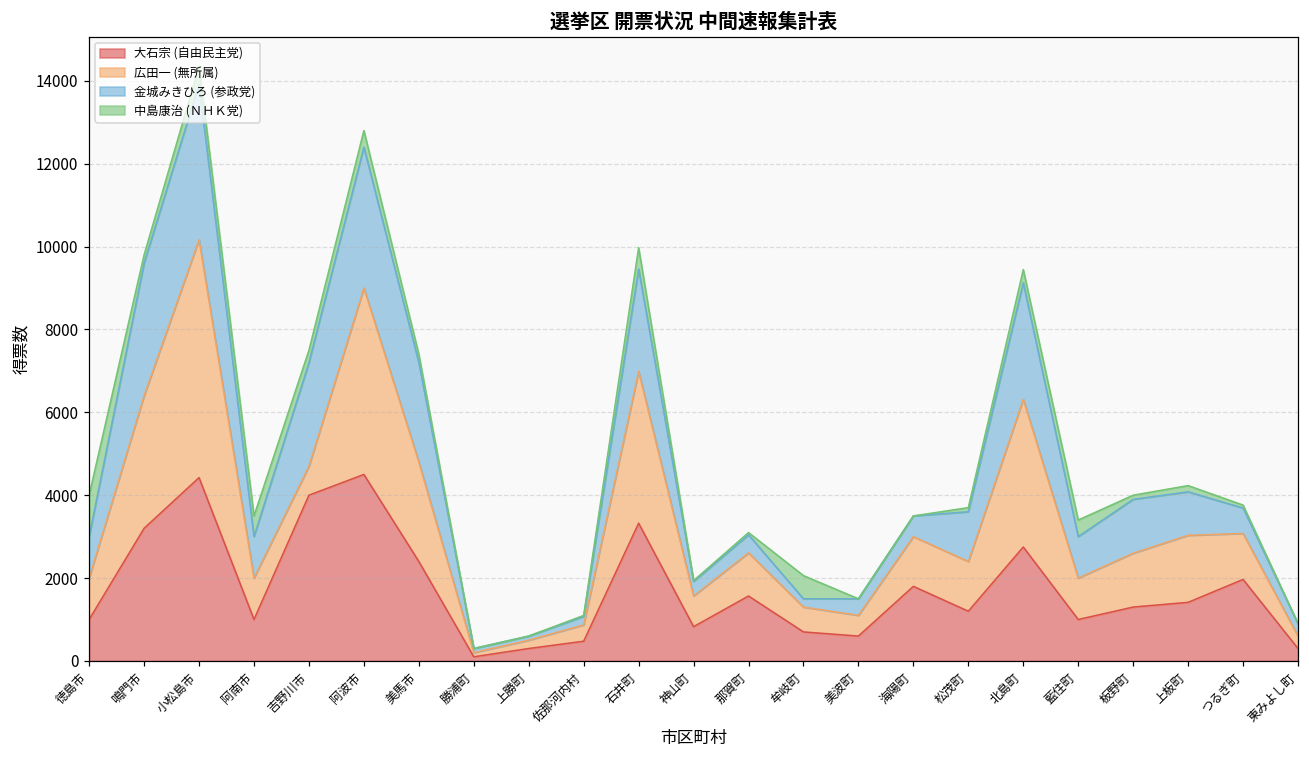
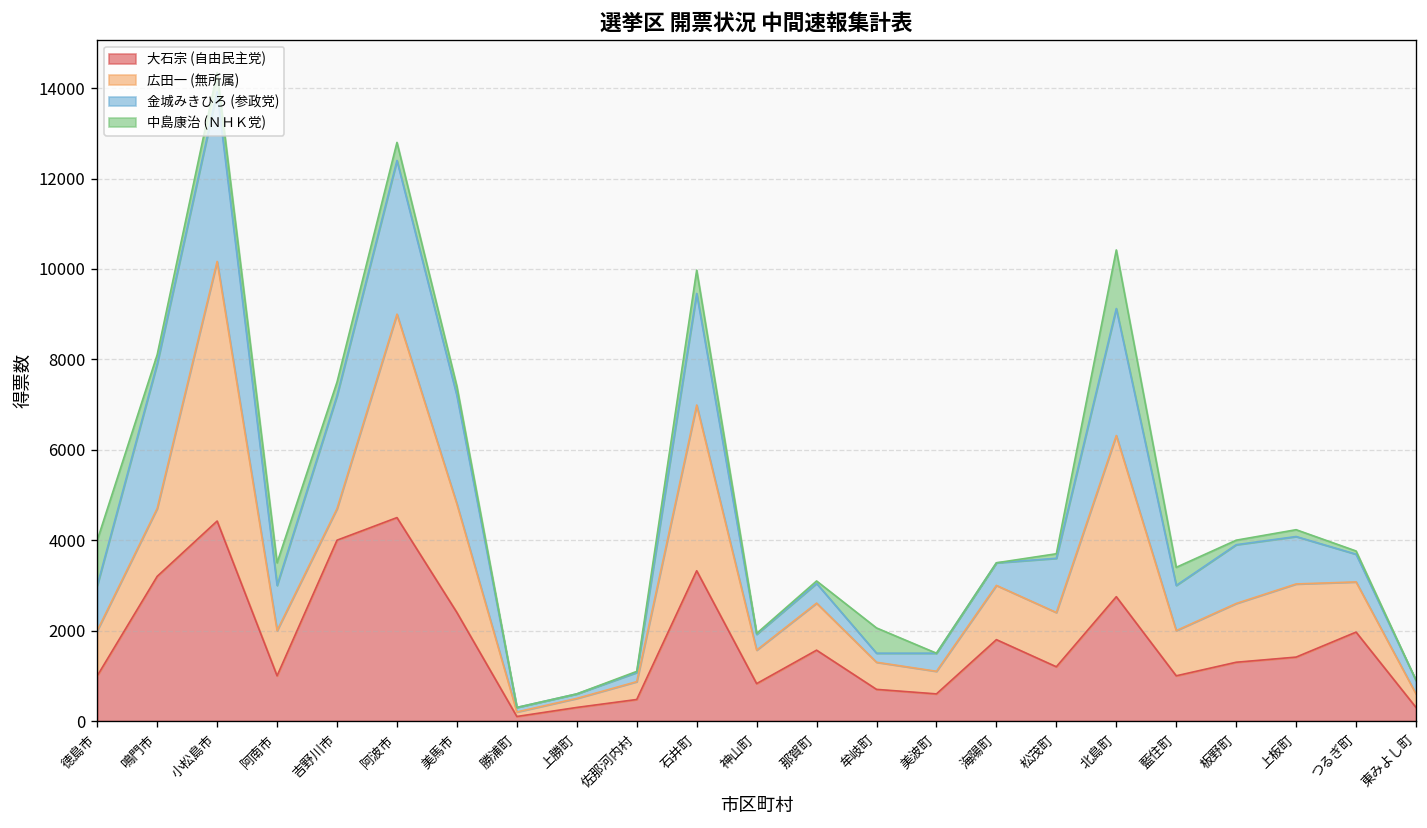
広田一 (無所属), 鳴門市: 3200 -> 1500
中島康治 (ＮＨＫ党), 北島町: 300 -> 1300
